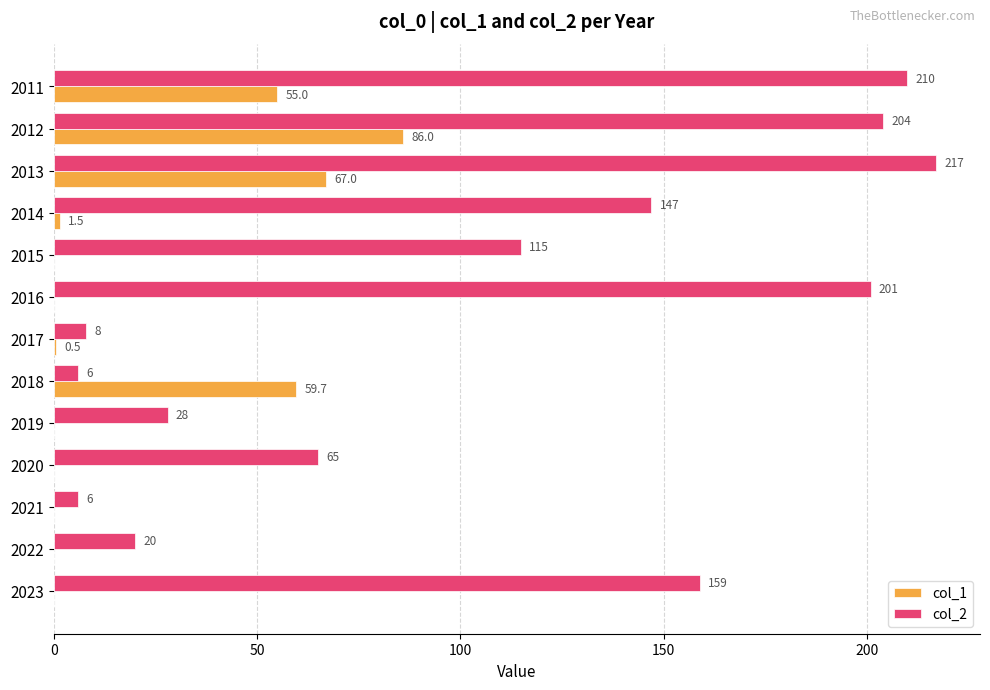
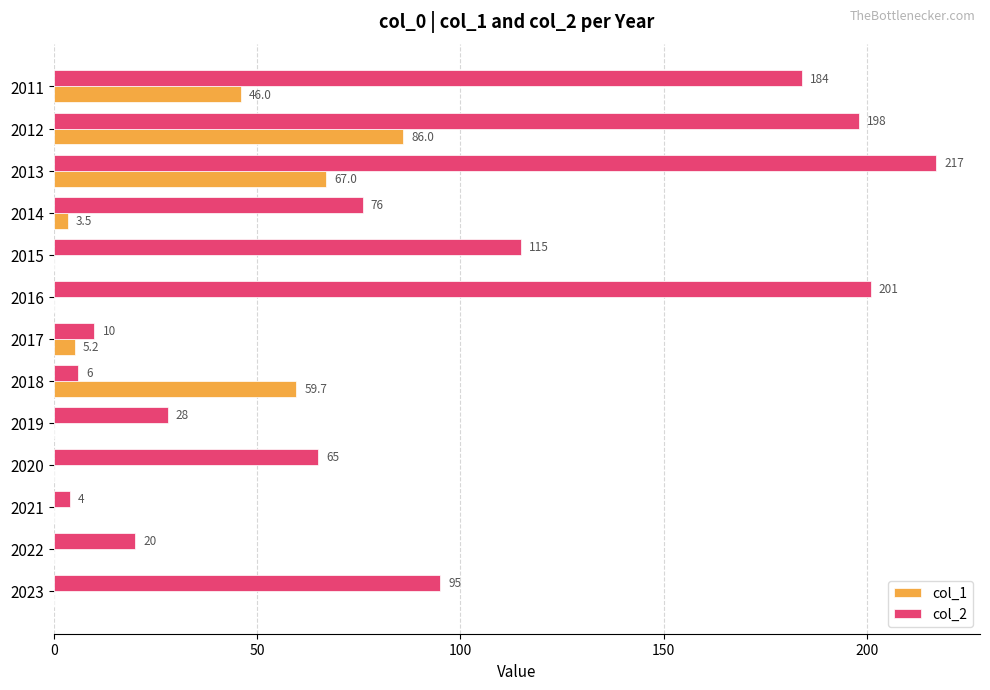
col_2, 2011: 210 -> 184
col_1, 2011: 55.0 -> 46.0
col_2, 2012: 204 -> 198
col_2, 2014: 147 -> 76
col_1, 2014: 1.5 -> 3.5
col_2, 2017: 8 -> 10
col_1, 2017: 0.5 -> 5.2
col_2, 2021: 6 -> 4
col_2, 2023: 159 -> 95
